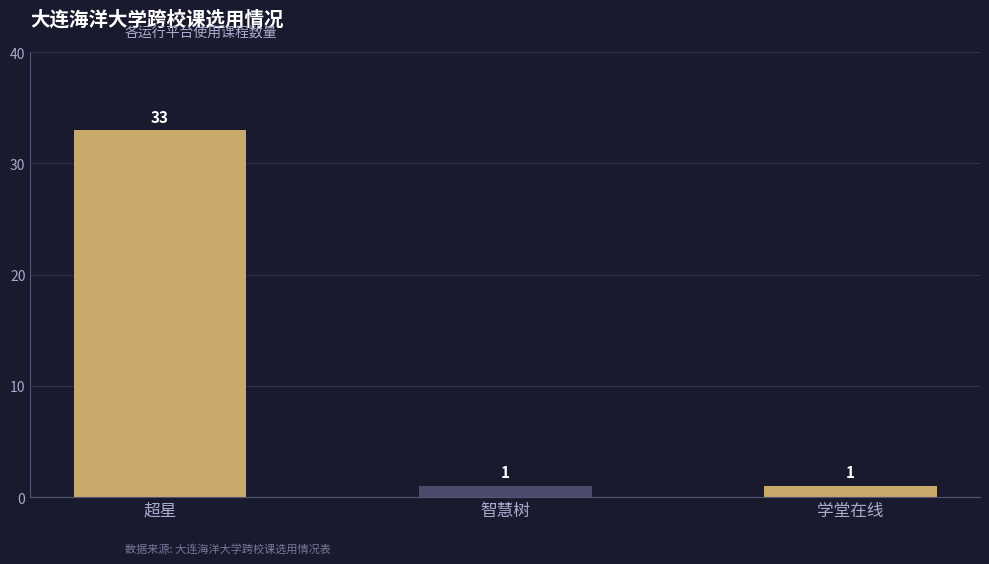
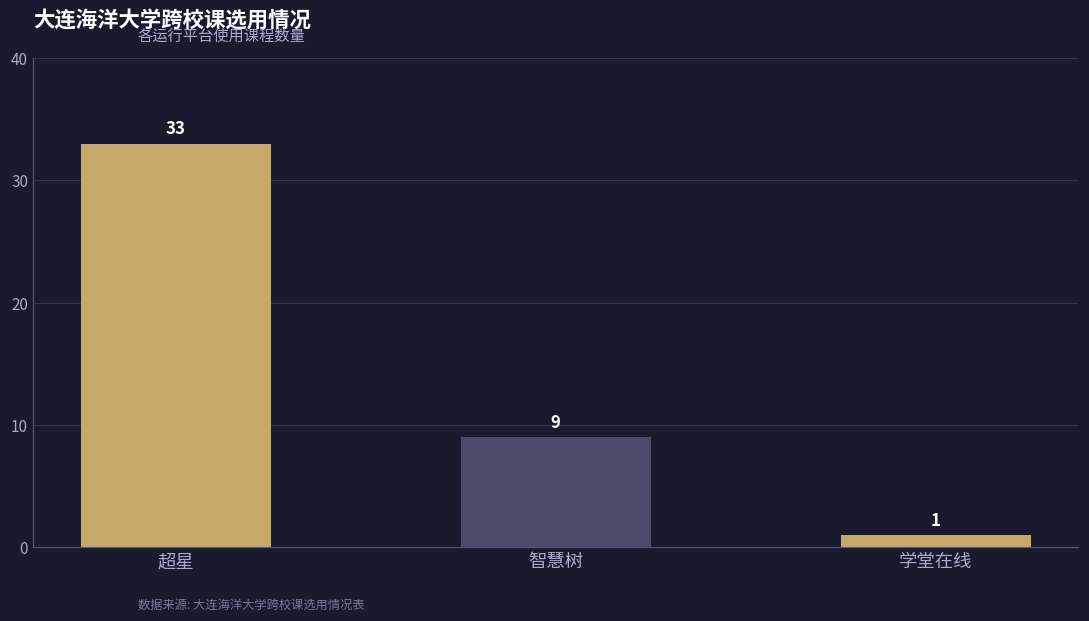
智慧树: 1 -> 9
